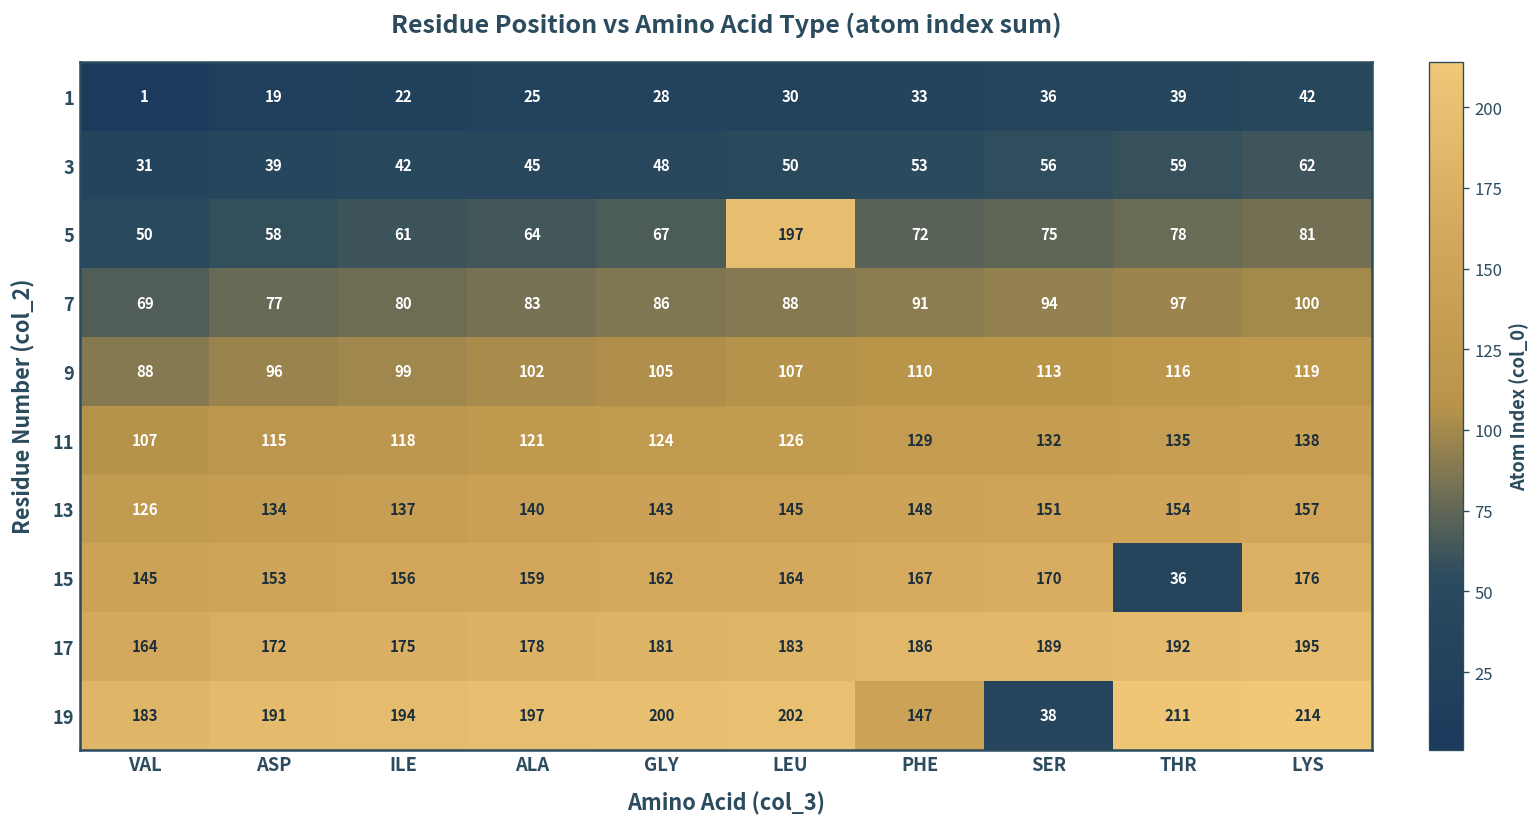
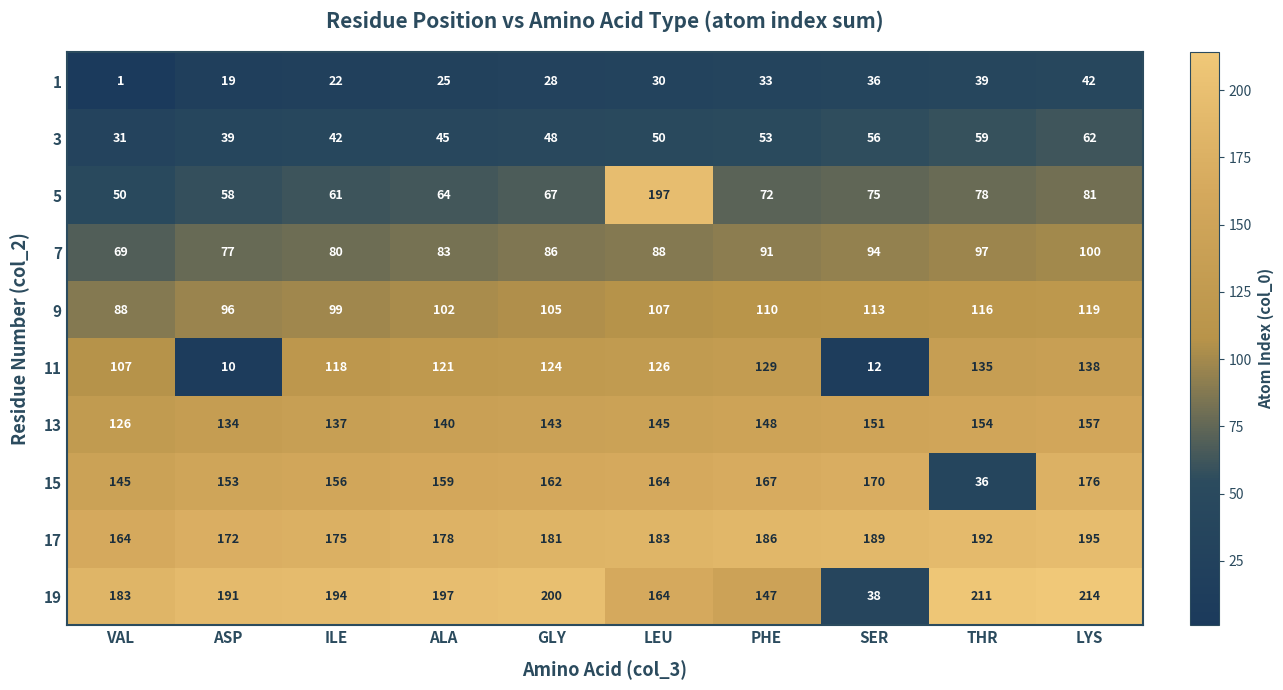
11, ASP: 115 -> 10
11, SER: 132 -> 12
19, LEU: 202 -> 164
